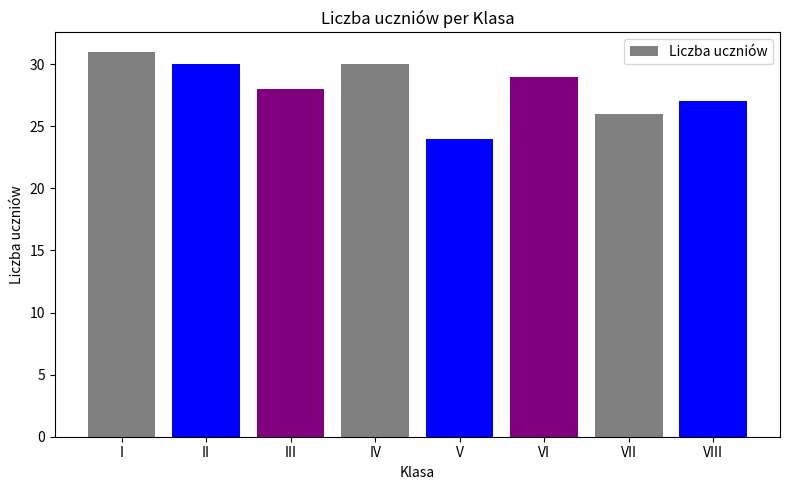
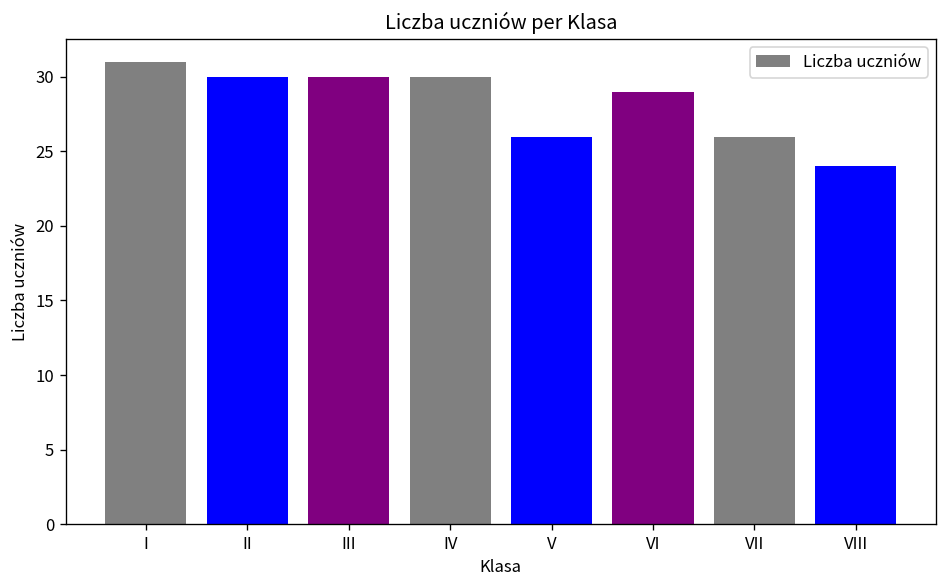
III: 28 -> 30
V: 24 -> 26
VIII: 27 -> 24
